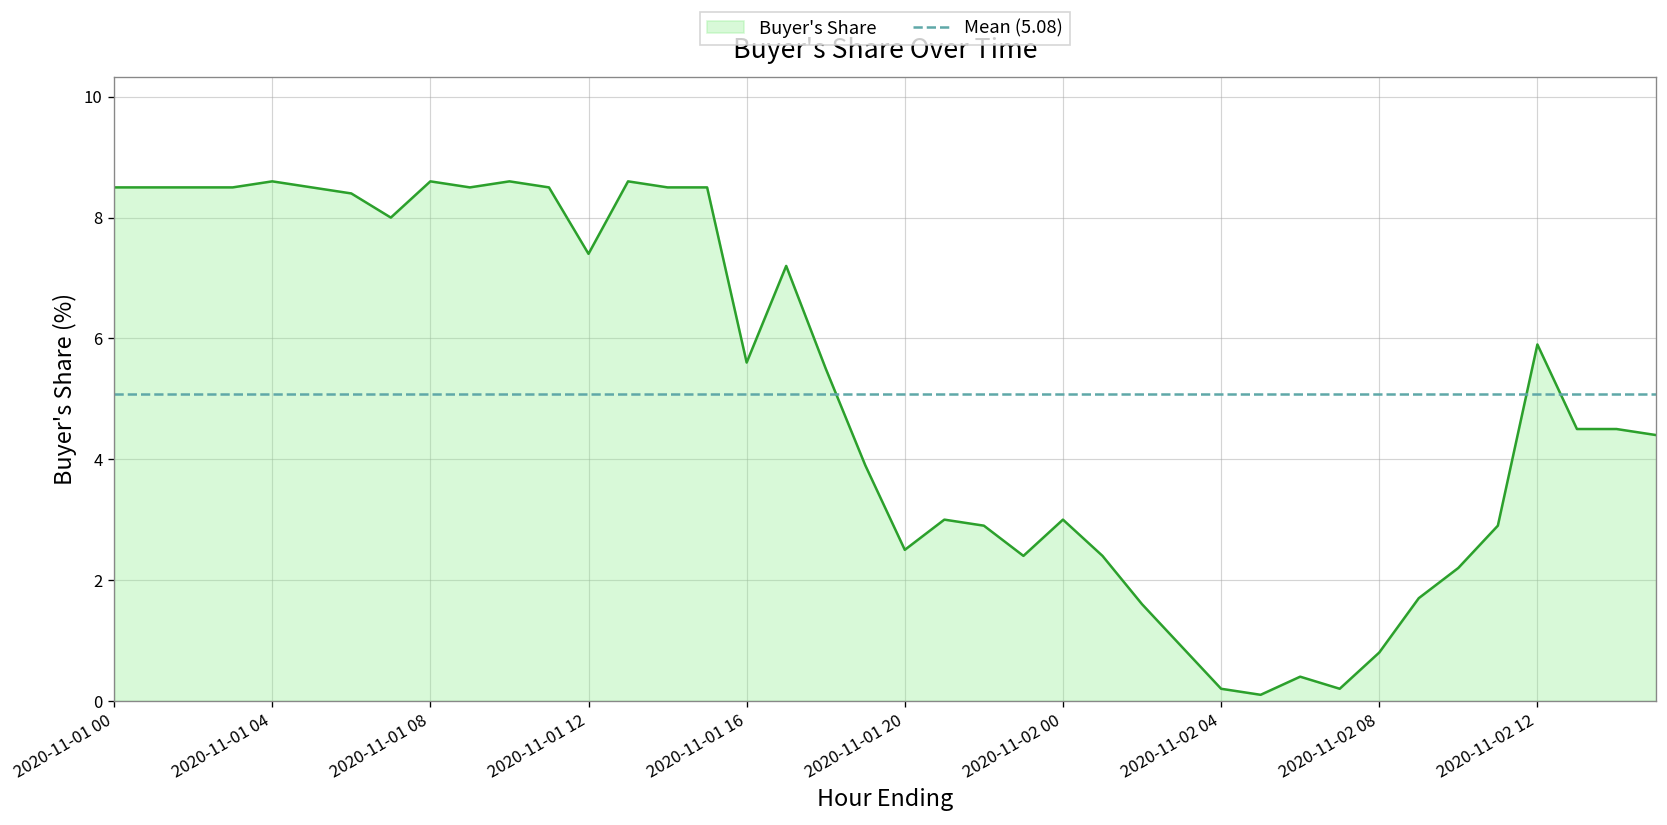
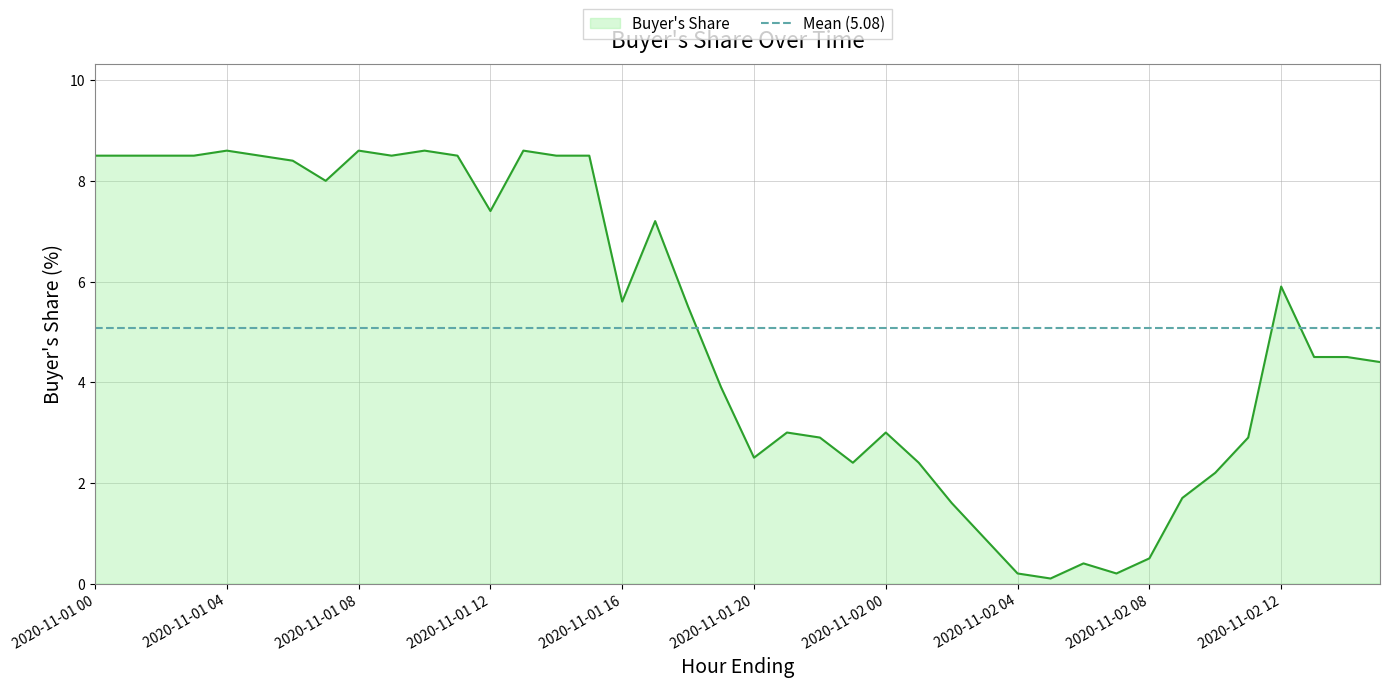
2020-11-02 08: 0.8 -> 0.5
